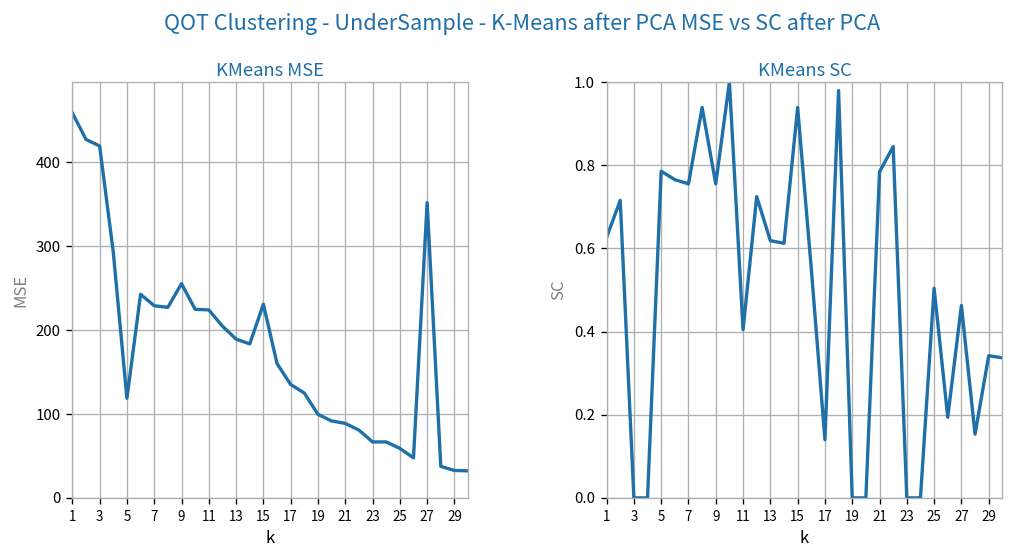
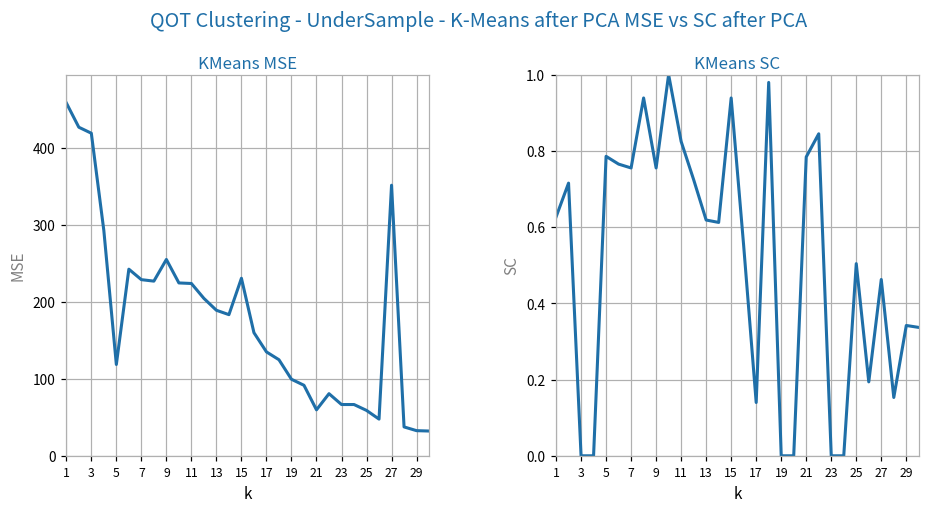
KMeans MSE, 21: 90 -> 60
KMeans SC, 11: 0.40 -> 0.82
